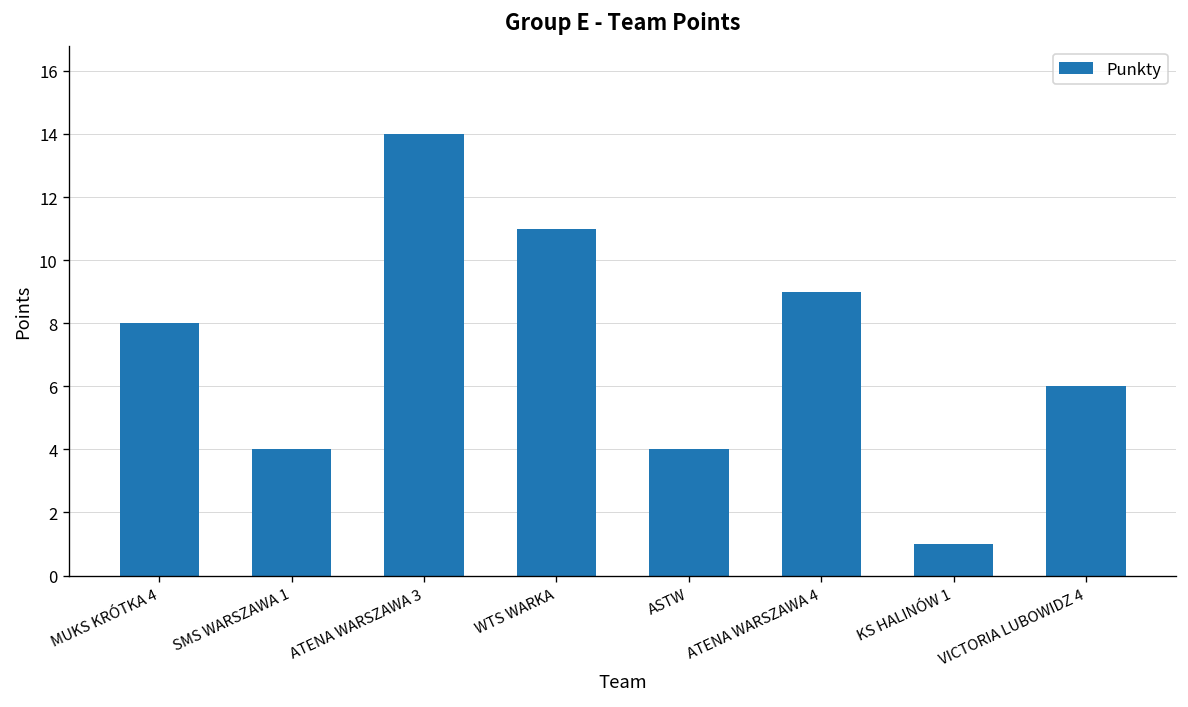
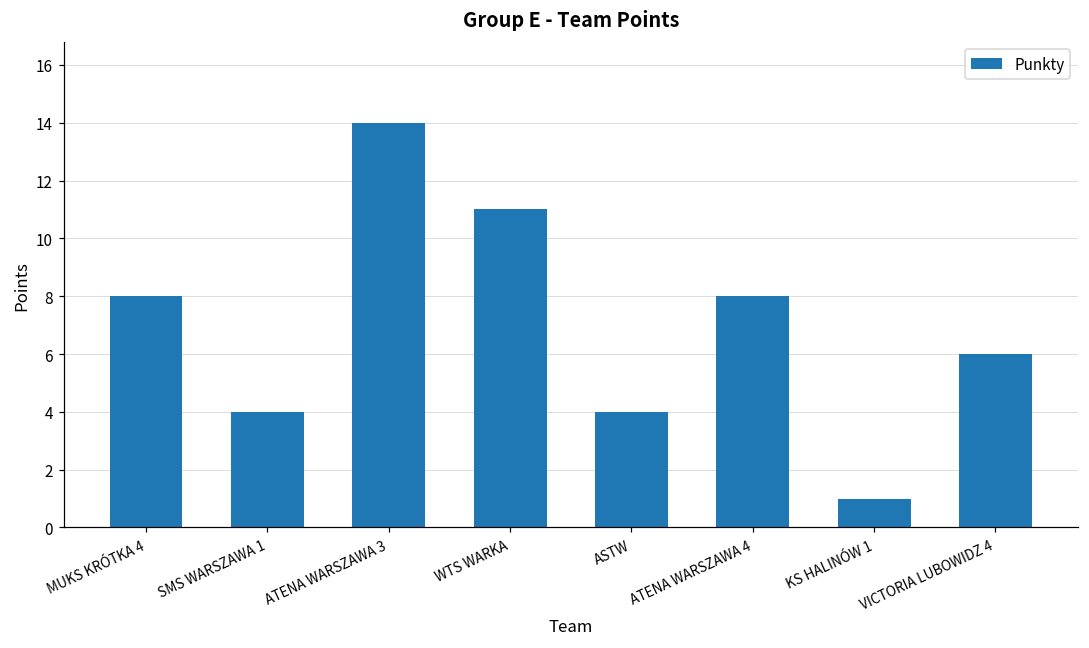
ATENA WARSZAWA 4: 9 -> 8
